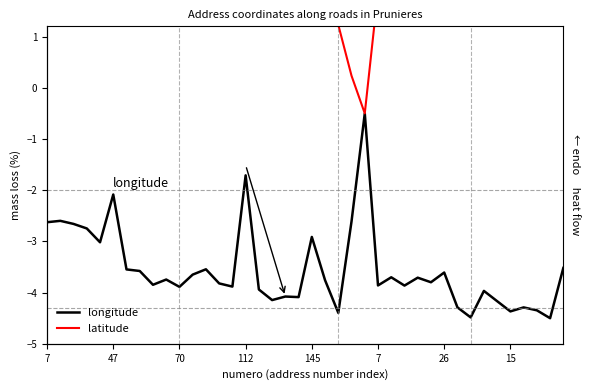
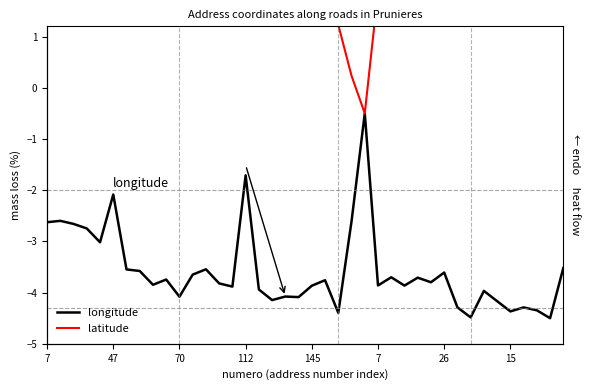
longitude, 70: -3.9 -> -4.1
longitude, 145: -2.9 -> -3.9
